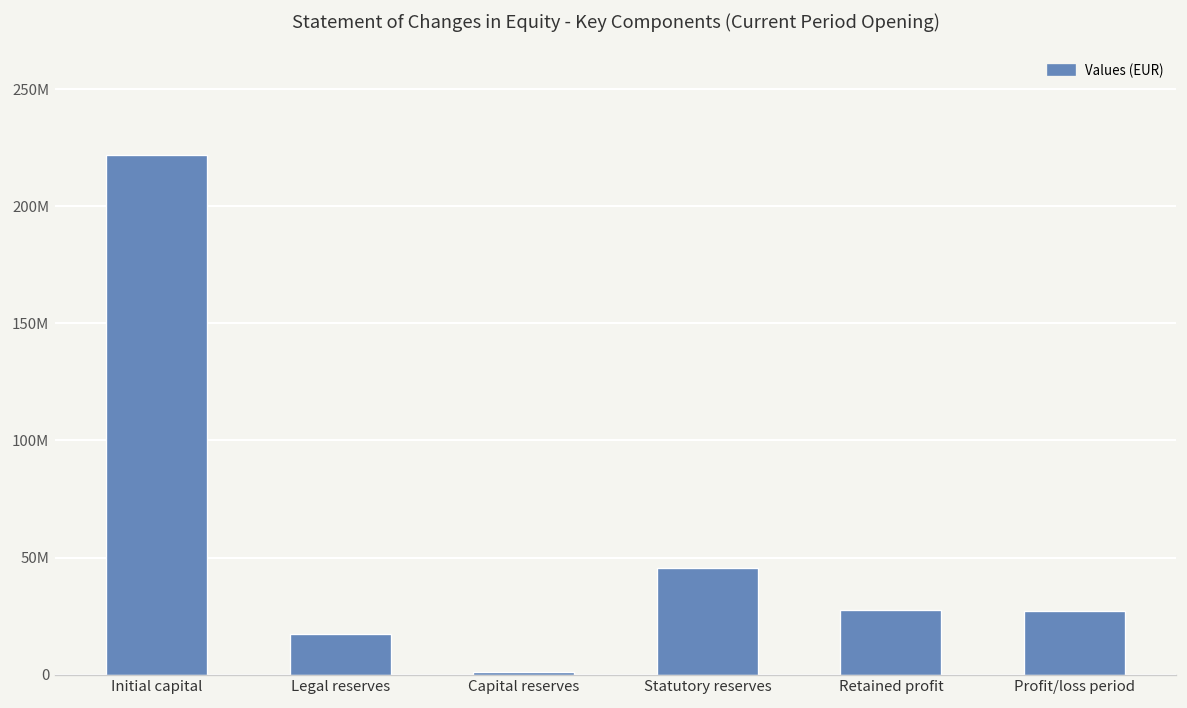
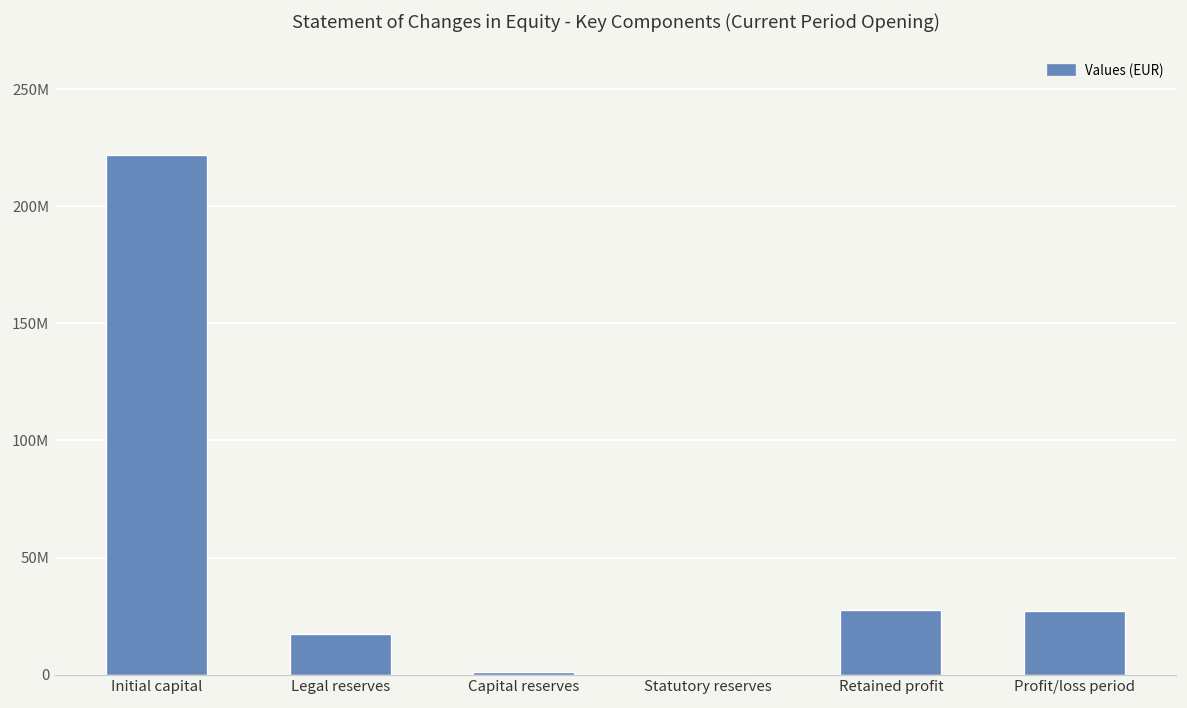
Statutory reserves: 45000000 -> 0
